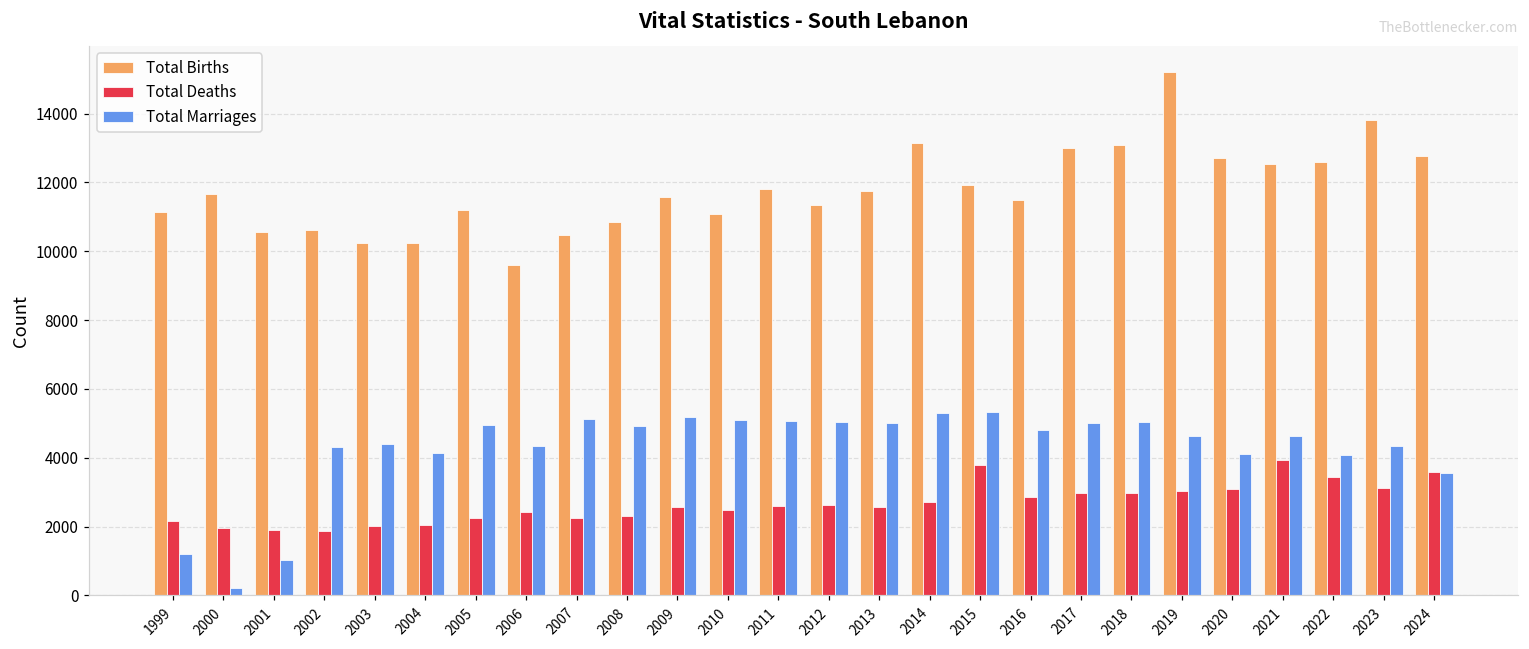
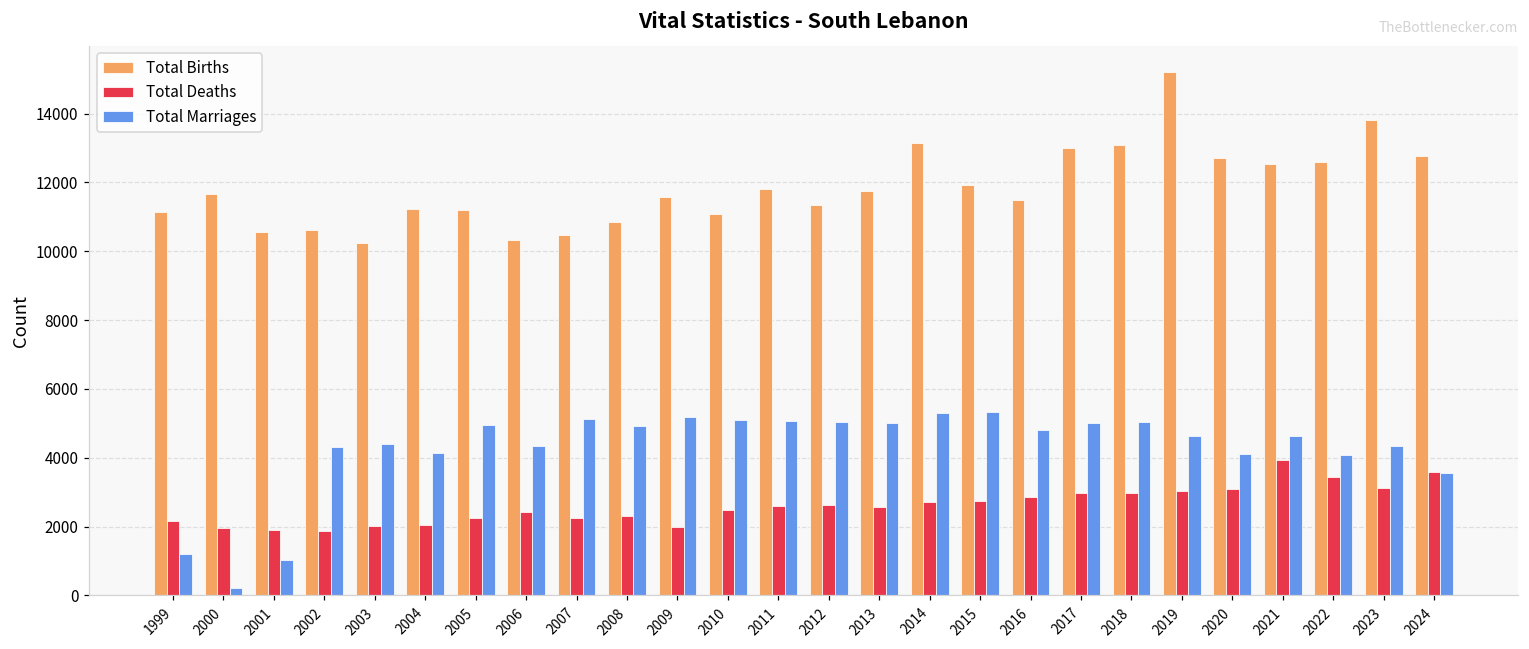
Total Births, 2004: 10200 -> 11200
Total Births, 2006: 9600 -> 10300
Total Deaths, 2009: 2600 -> 2000
Total Deaths, 2015: 3800 -> 2700
